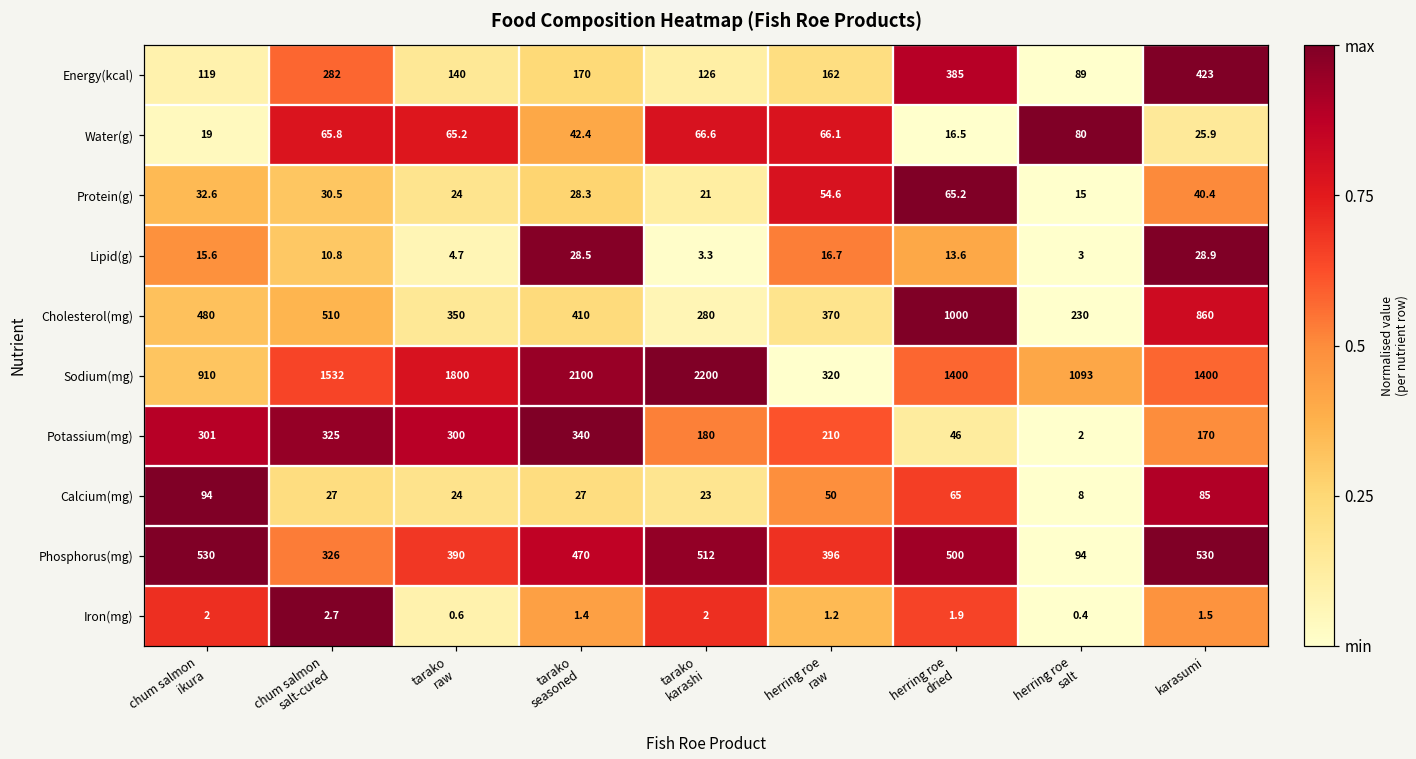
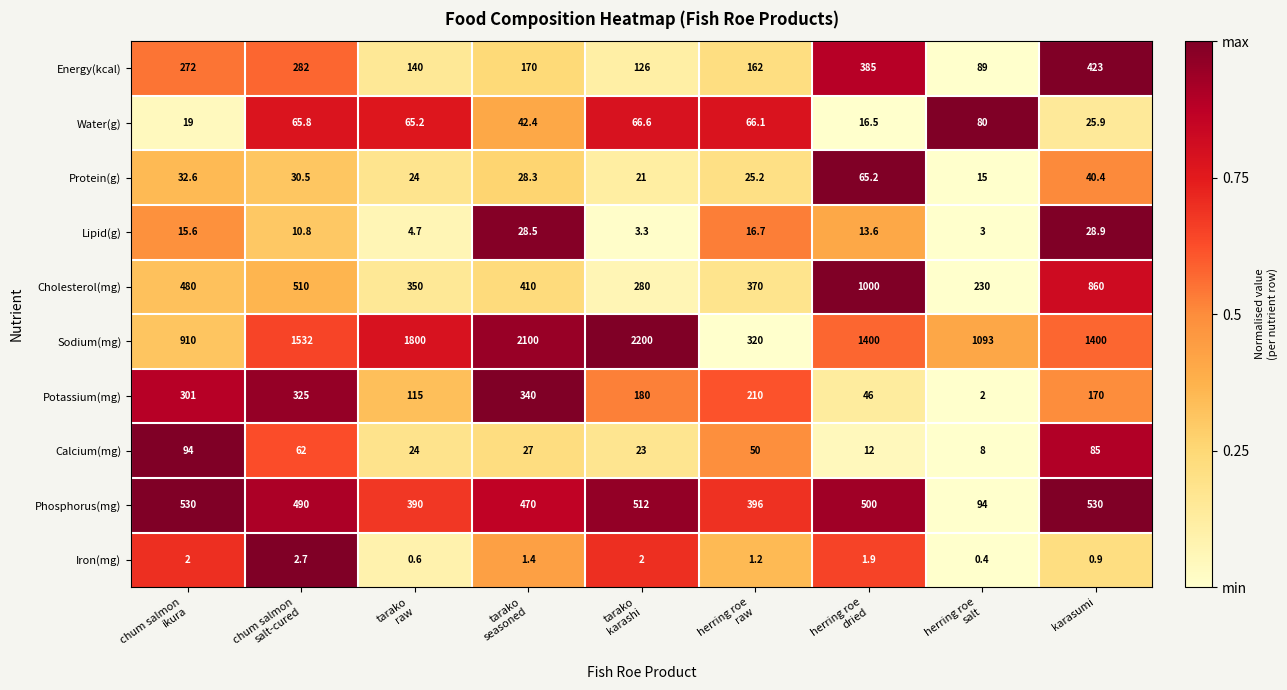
Energy(kcal), chum salmon ikura: 119 -> 272
Protein(g), herring roe raw: 54.6 -> 25.2
Potassium(mg), tarako raw: 300 -> 115
Calcium(mg), chum salmon salt-cured: 27 -> 62
Calcium(mg), herring roe dried: 65 -> 12
Phosphorus(mg), chum salmon salt-cured: 326 -> 490
Iron(mg), karasumi: 1.5 -> 0.9
